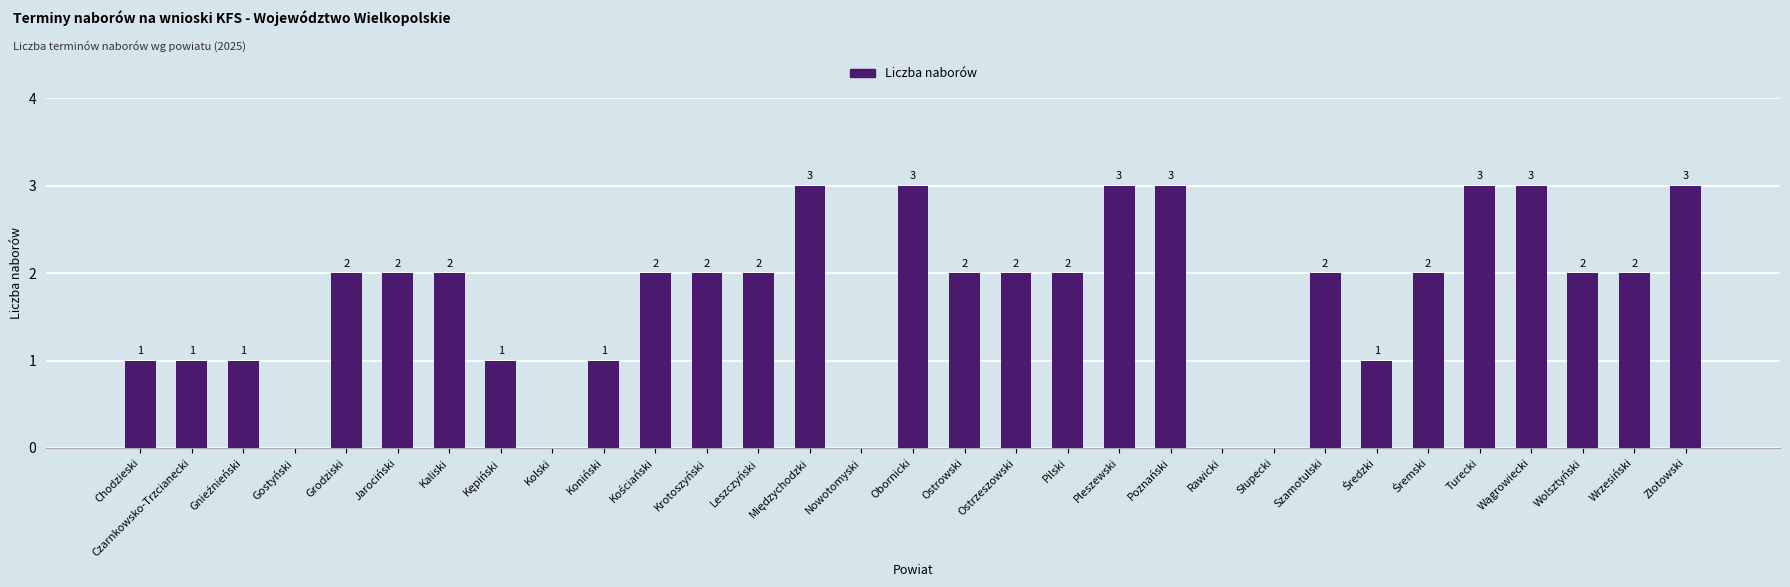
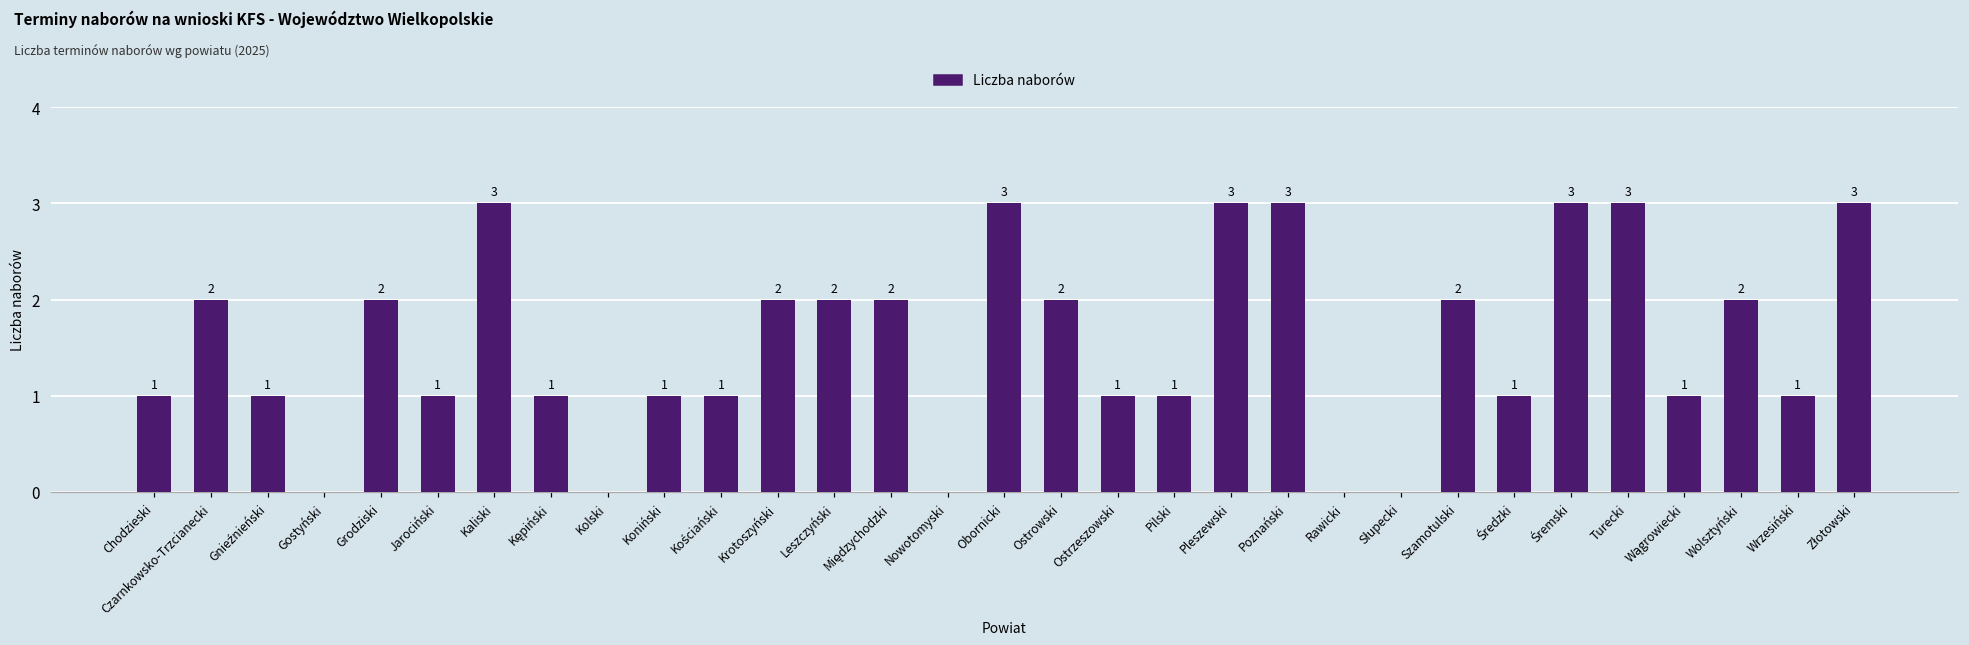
Czarnkowsko-Trzcianecki: 1 -> 2
Jarociński: 2 -> 1
Kaliski: 2 -> 3
Kościański: 2 -> 1
Międzychodzki: 3 -> 2
Ostrzeszowski: 2 -> 1
Pilski: 2 -> 1
Śremski: 2 -> 3
Wągrowiecki: 3 -> 1
Wrzesiński: 2 -> 1
